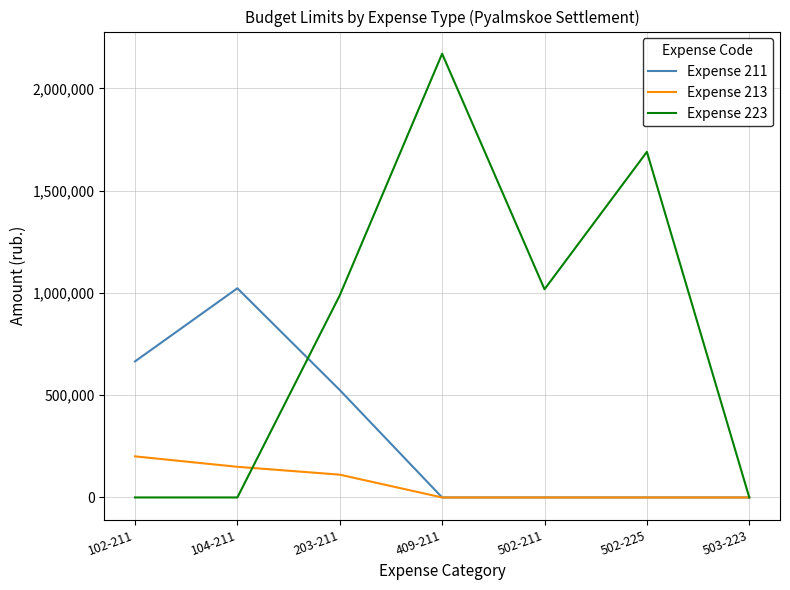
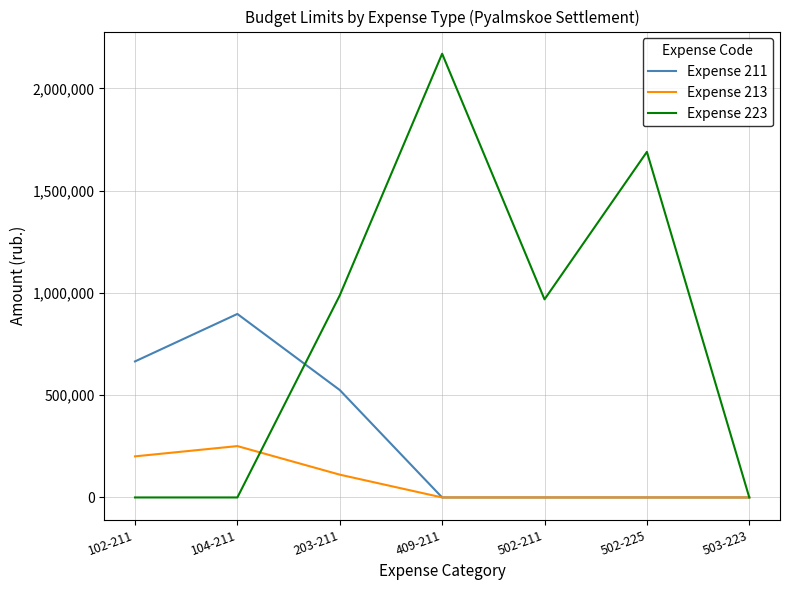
Expense 211, 104-211: 1,020,000 -> 900,000
Expense 213, 104-211: 150,000 -> 250,000
Expense 223, 502-211: 1,020,000 -> 970,000
